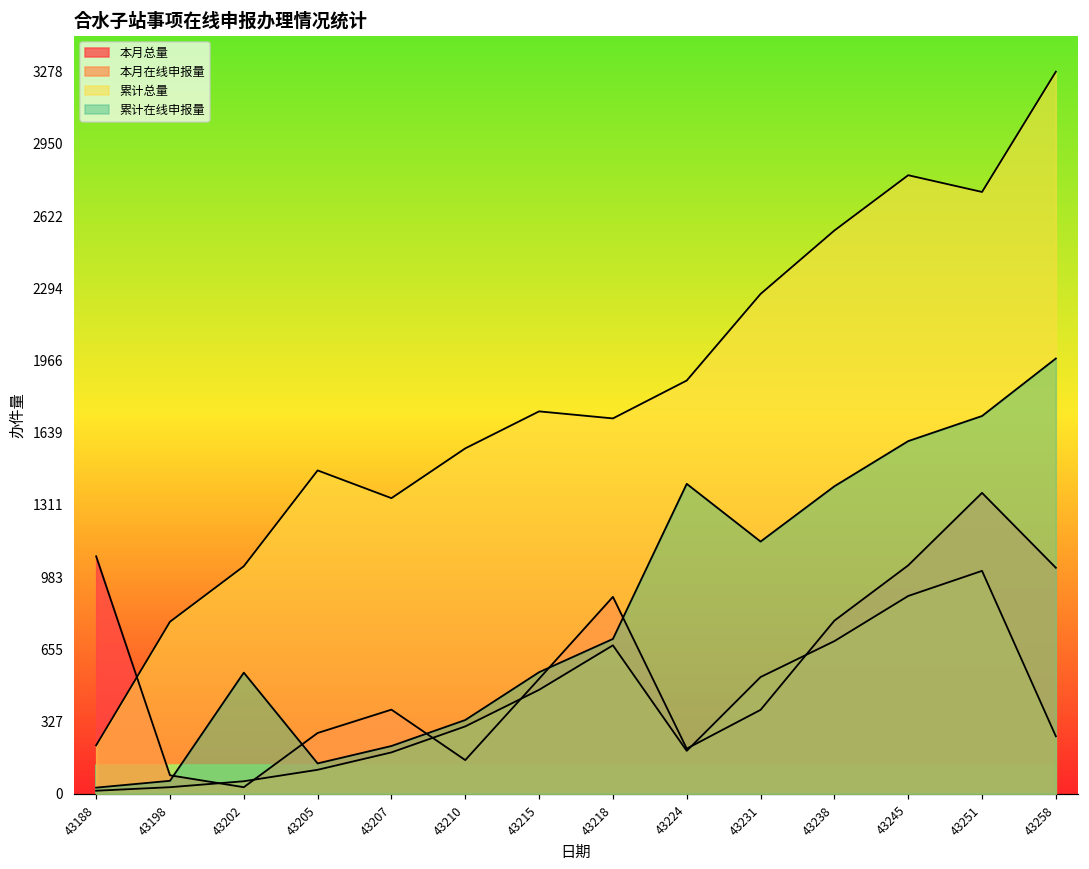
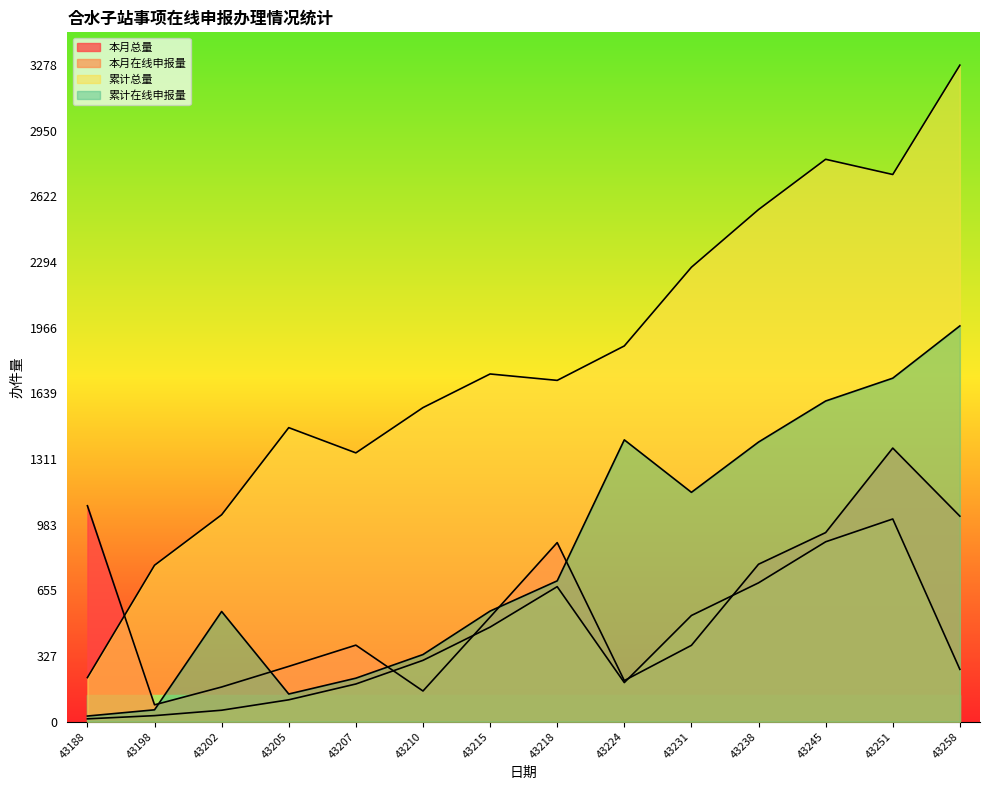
本月总量, 43202: 30 -> 170
本月总量, 43245: 1040 -> 940
